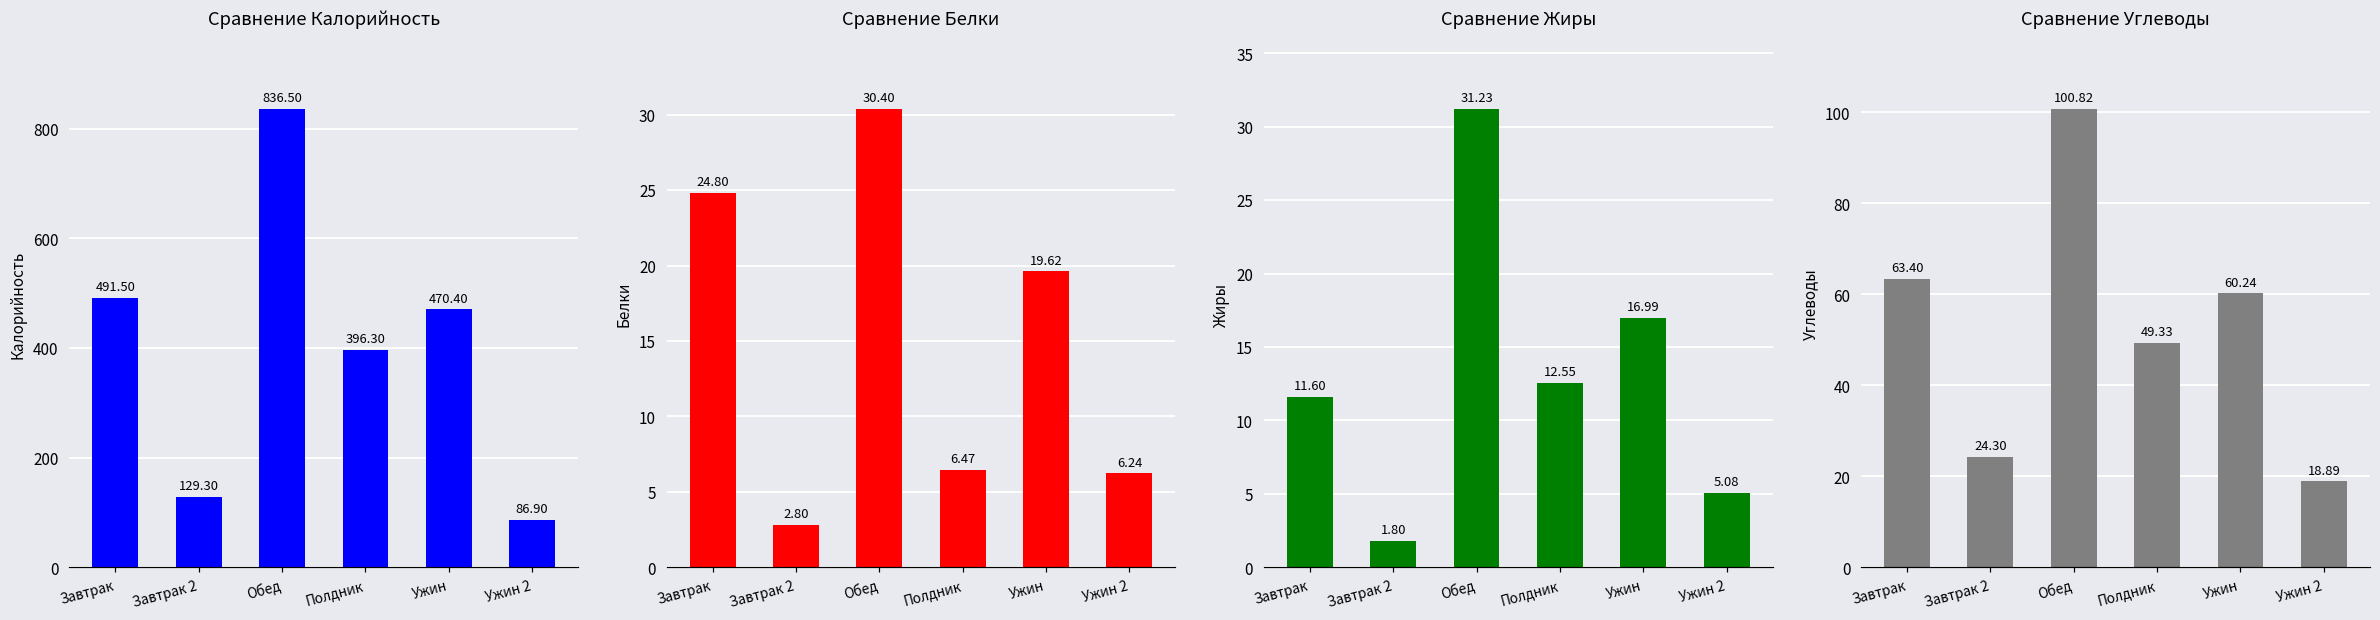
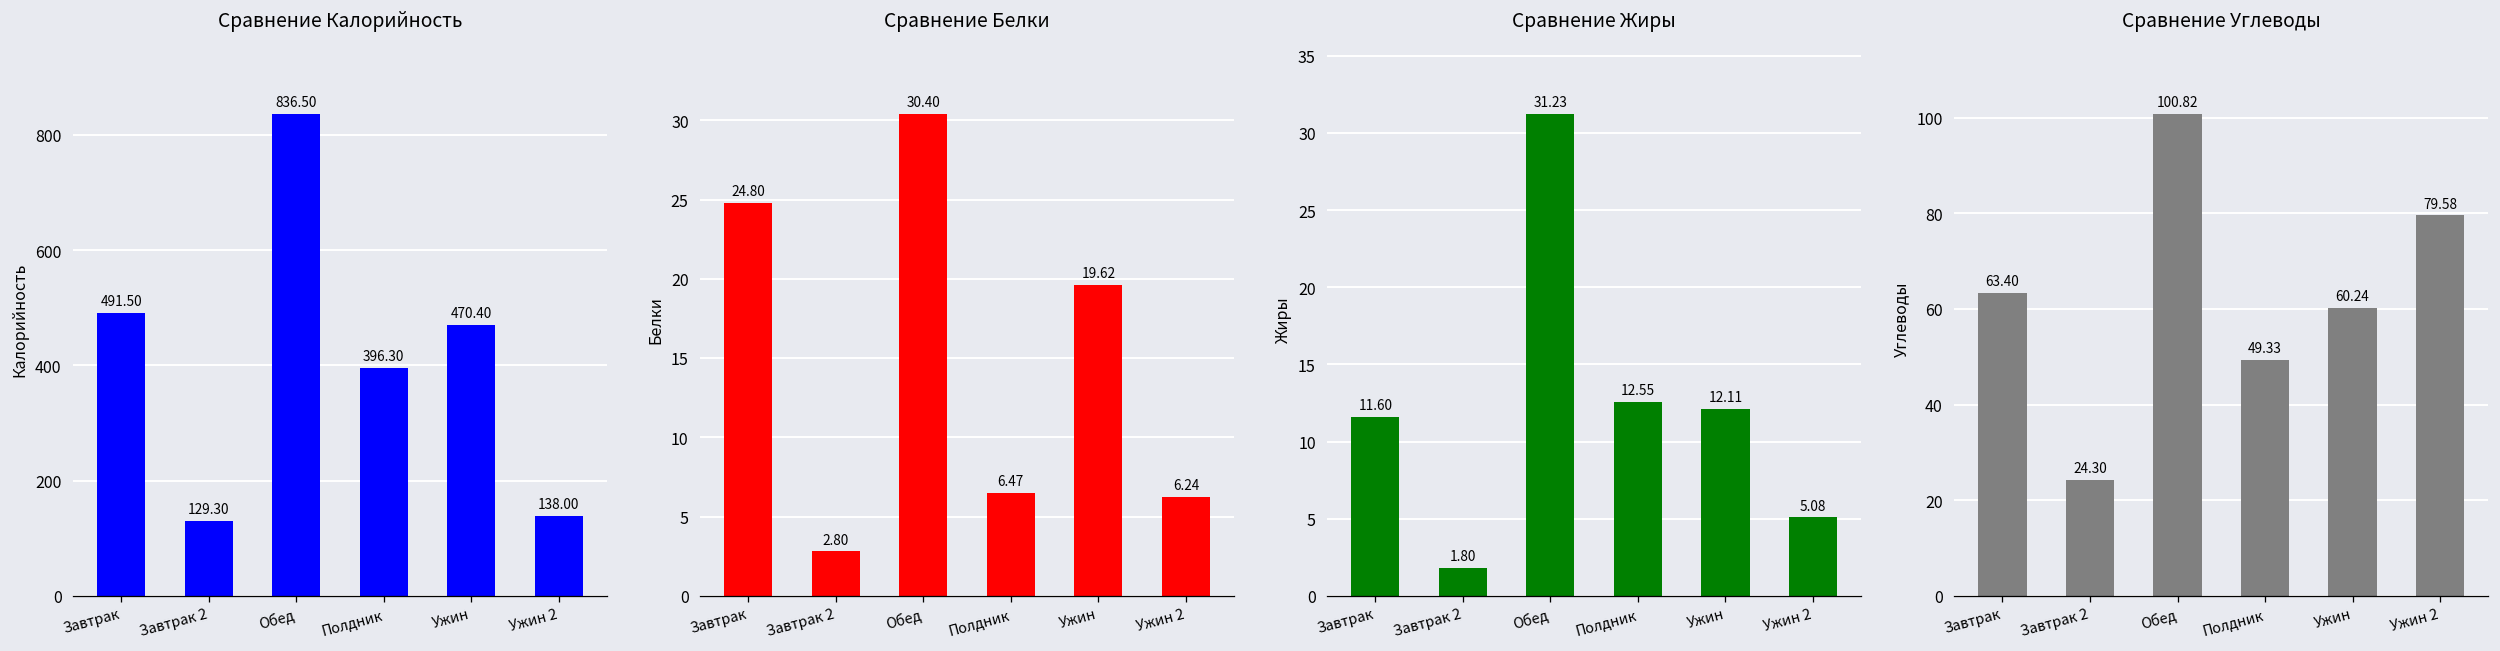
Сравнение Калорийность, Ужин 2: 86.90 -> 138.00
Сравнение Жиры, Ужин: 16.99 -> 12.11
Сравнение Углеводы, Ужин 2: 18.89 -> 79.58
